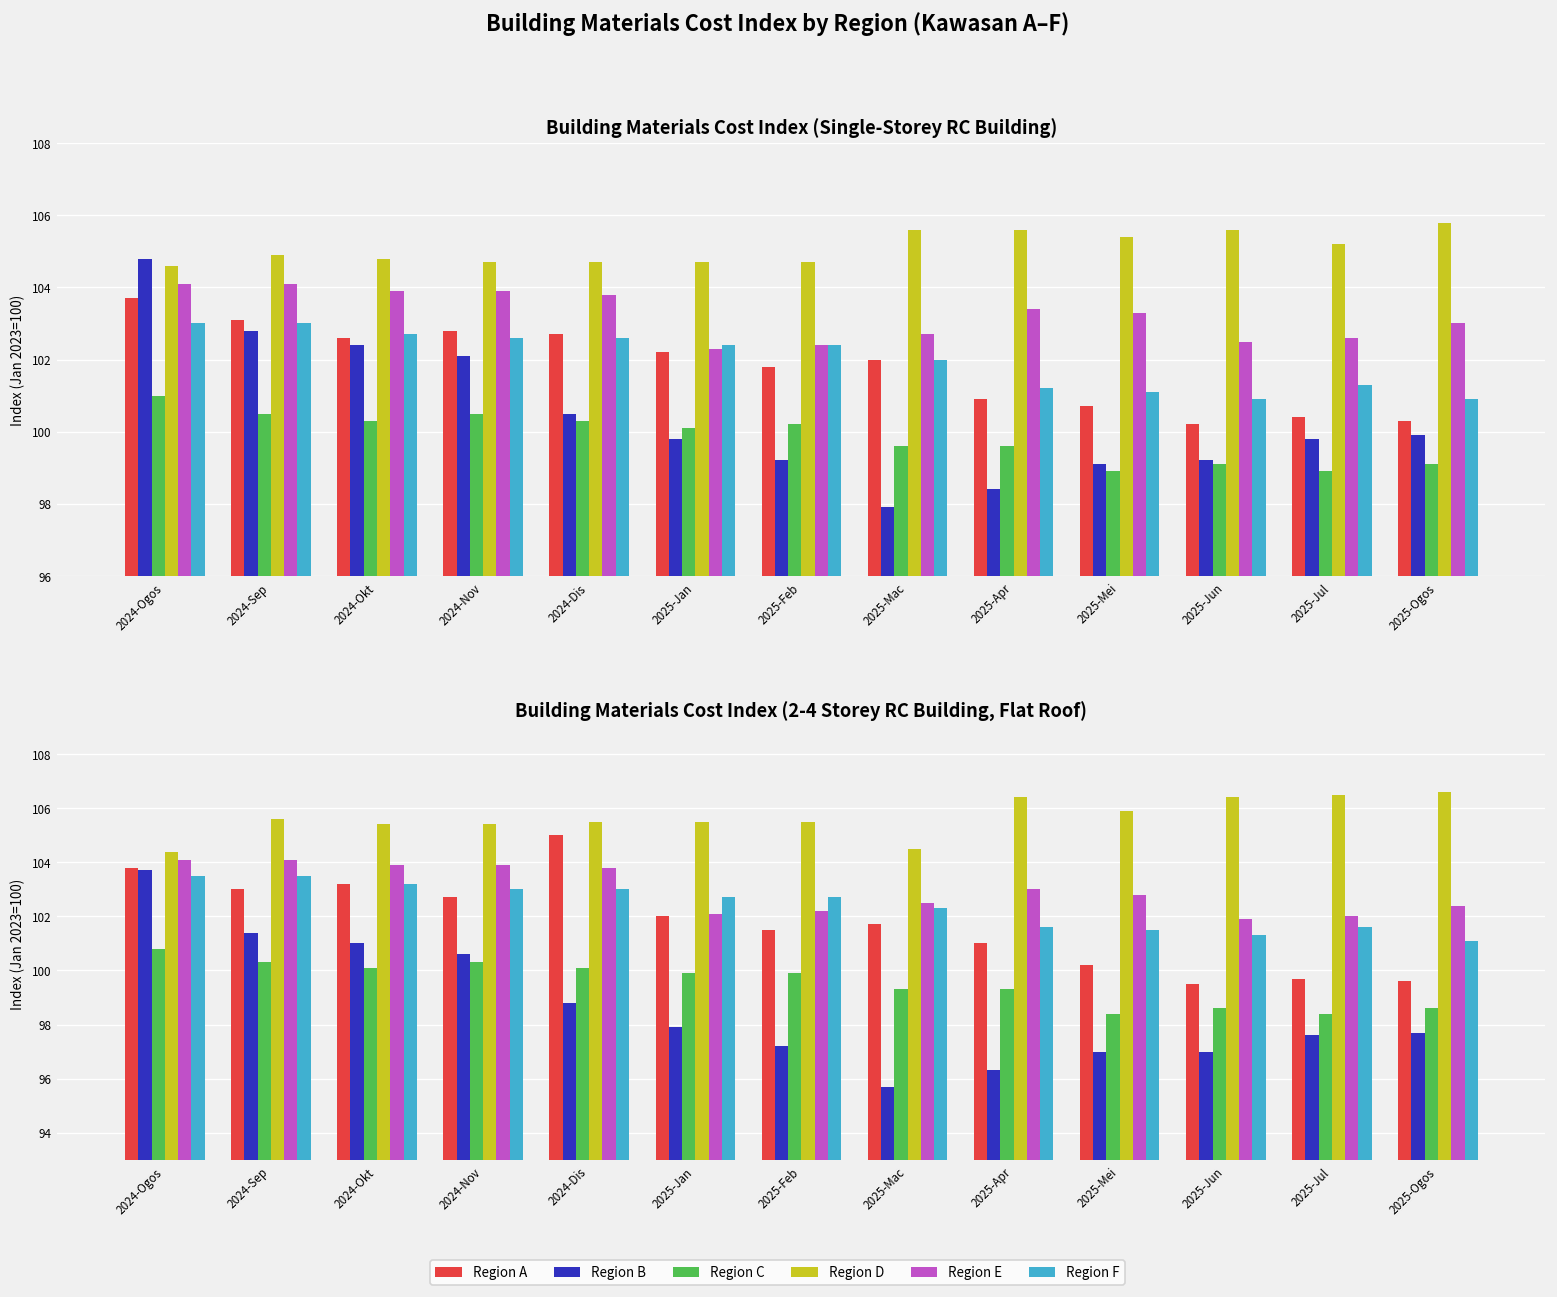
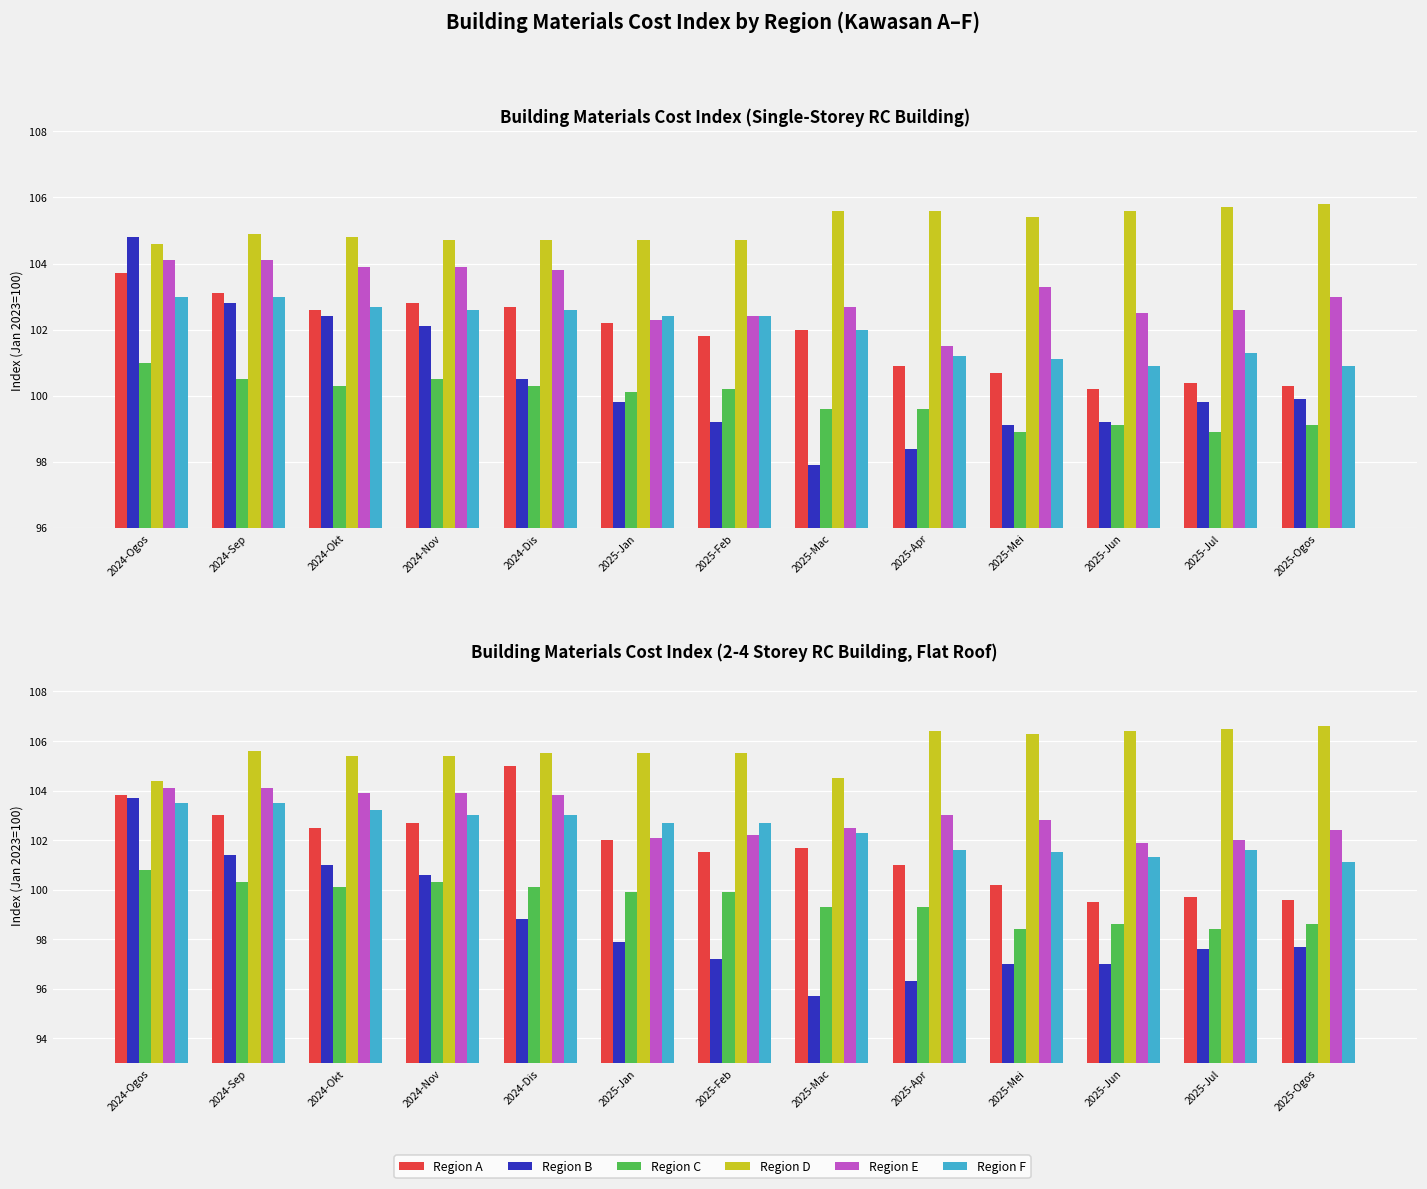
Building Materials Cost Index (Single-Storey RC Building), Region E, 2025-Apr: 103.4 -> 101.5
Building Materials Cost Index (Single-Storey RC Building), Region D, 2025-Jul: 105.2 -> 105.7
Building Materials Cost Index (2-4 Storey RC Building, Flat Roof), Region A, 2024-Okt: 103.2 -> 102.5
Building Materials Cost Index (2-4 Storey RC Building, Flat Roof), Region D, 2025-Mei: 105.9 -> 106.3
